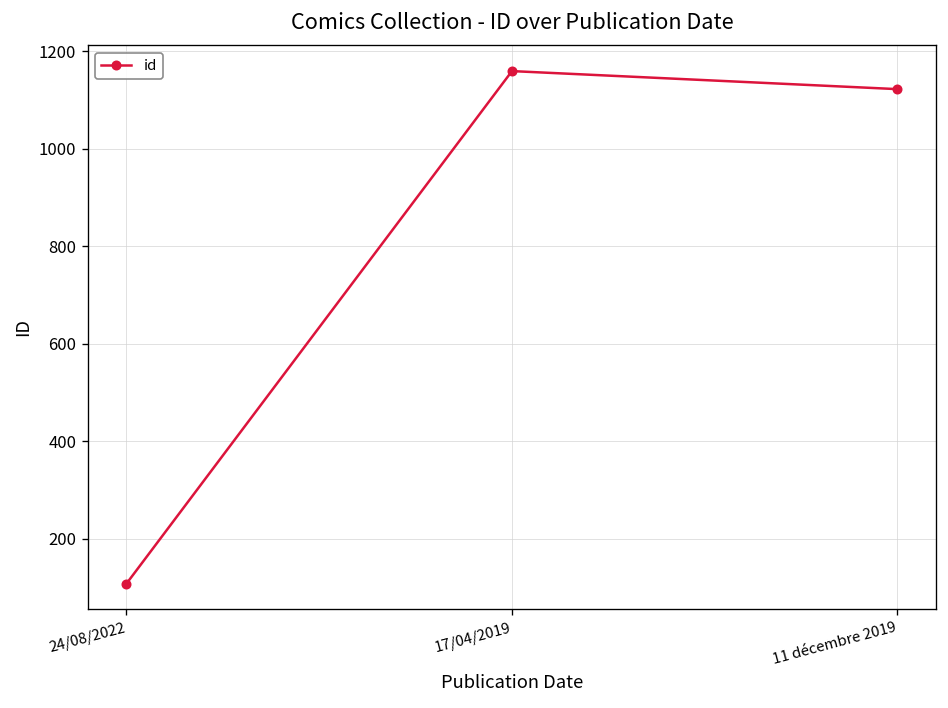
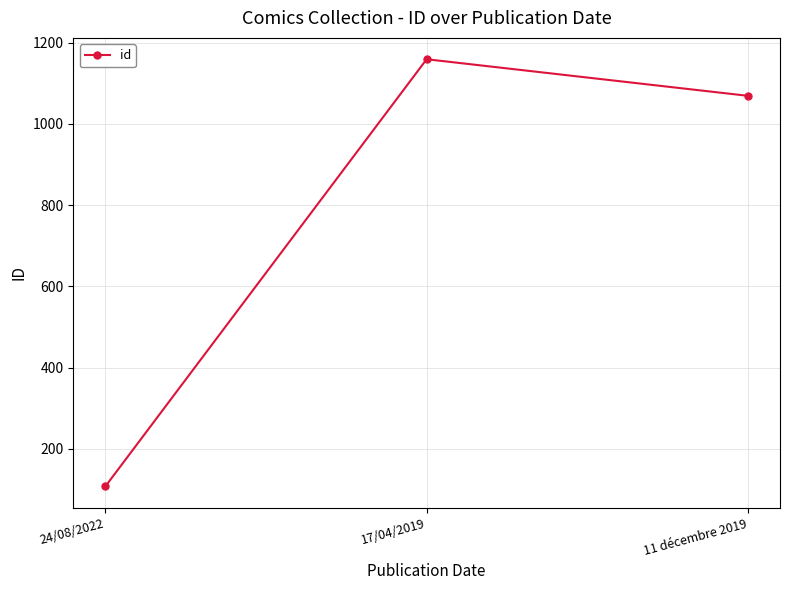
11 décembre 2019: 1120 -> 1070
